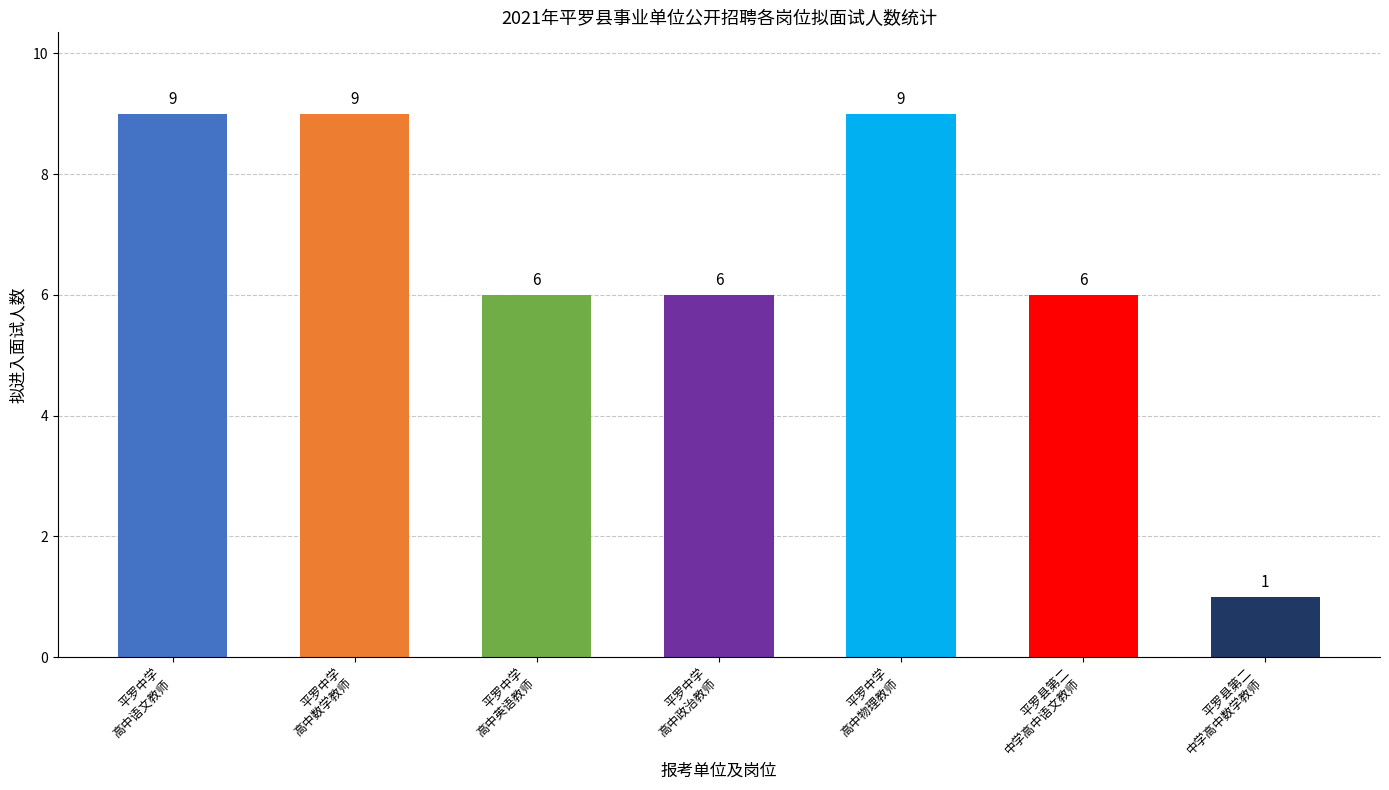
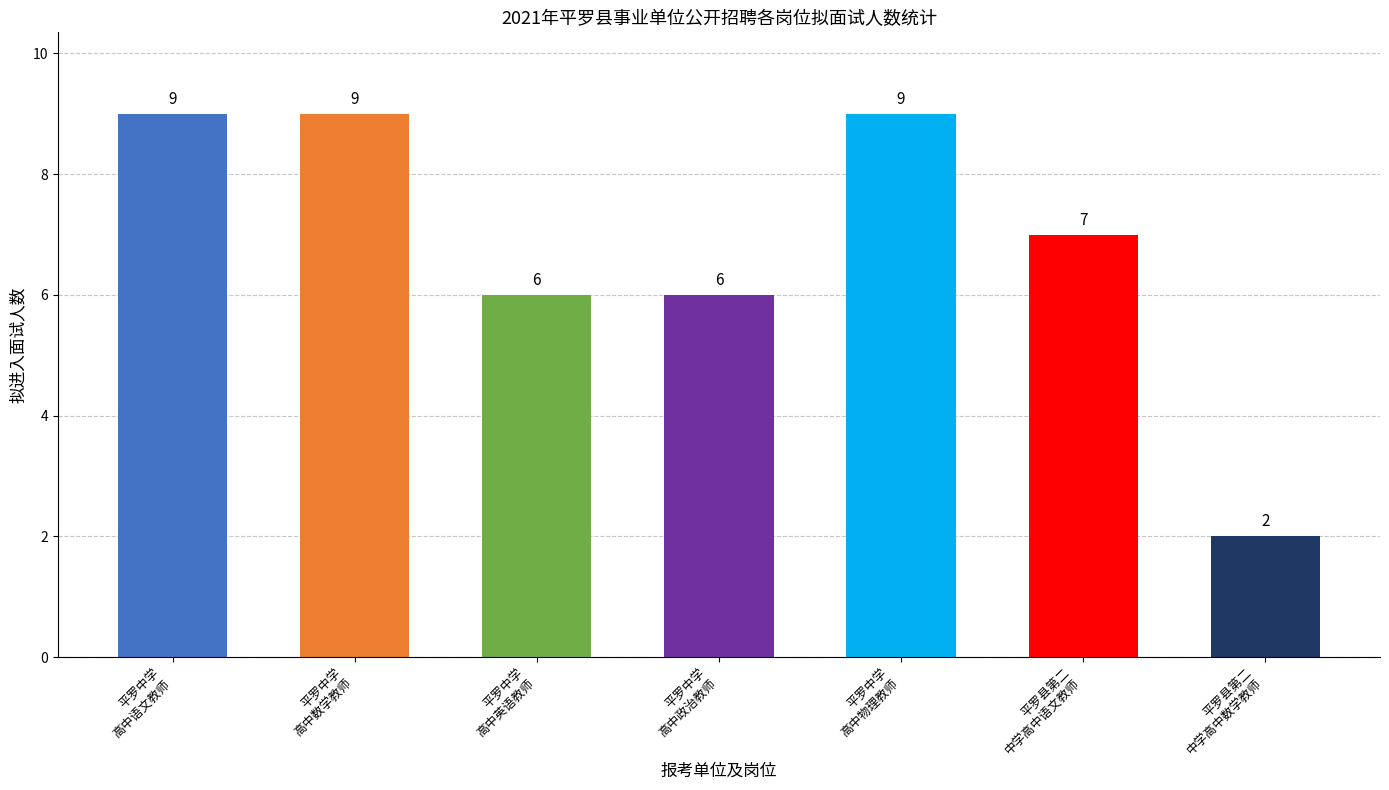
平罗县第二 中学高中语文教师: 6 -> 7
平罗县第二 中学高中数学教师: 1 -> 2
